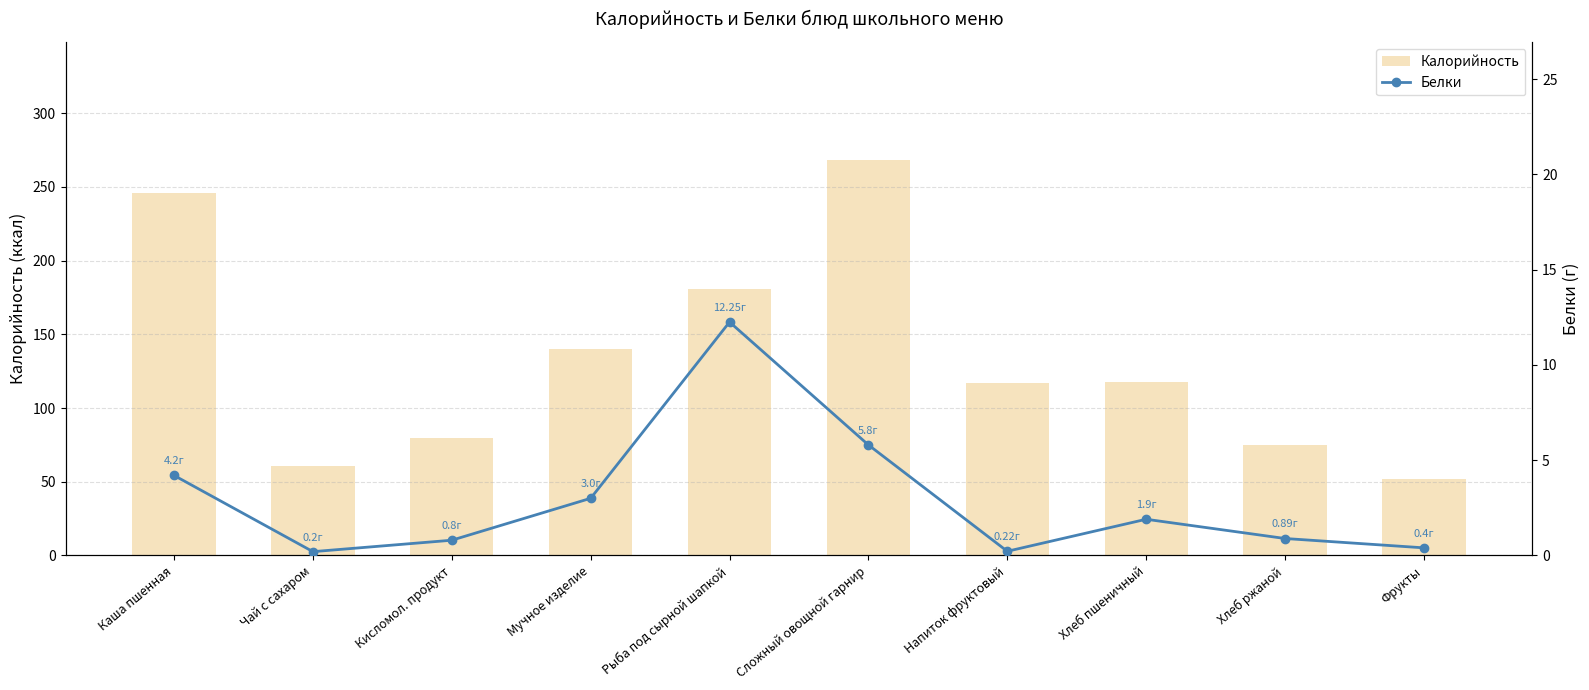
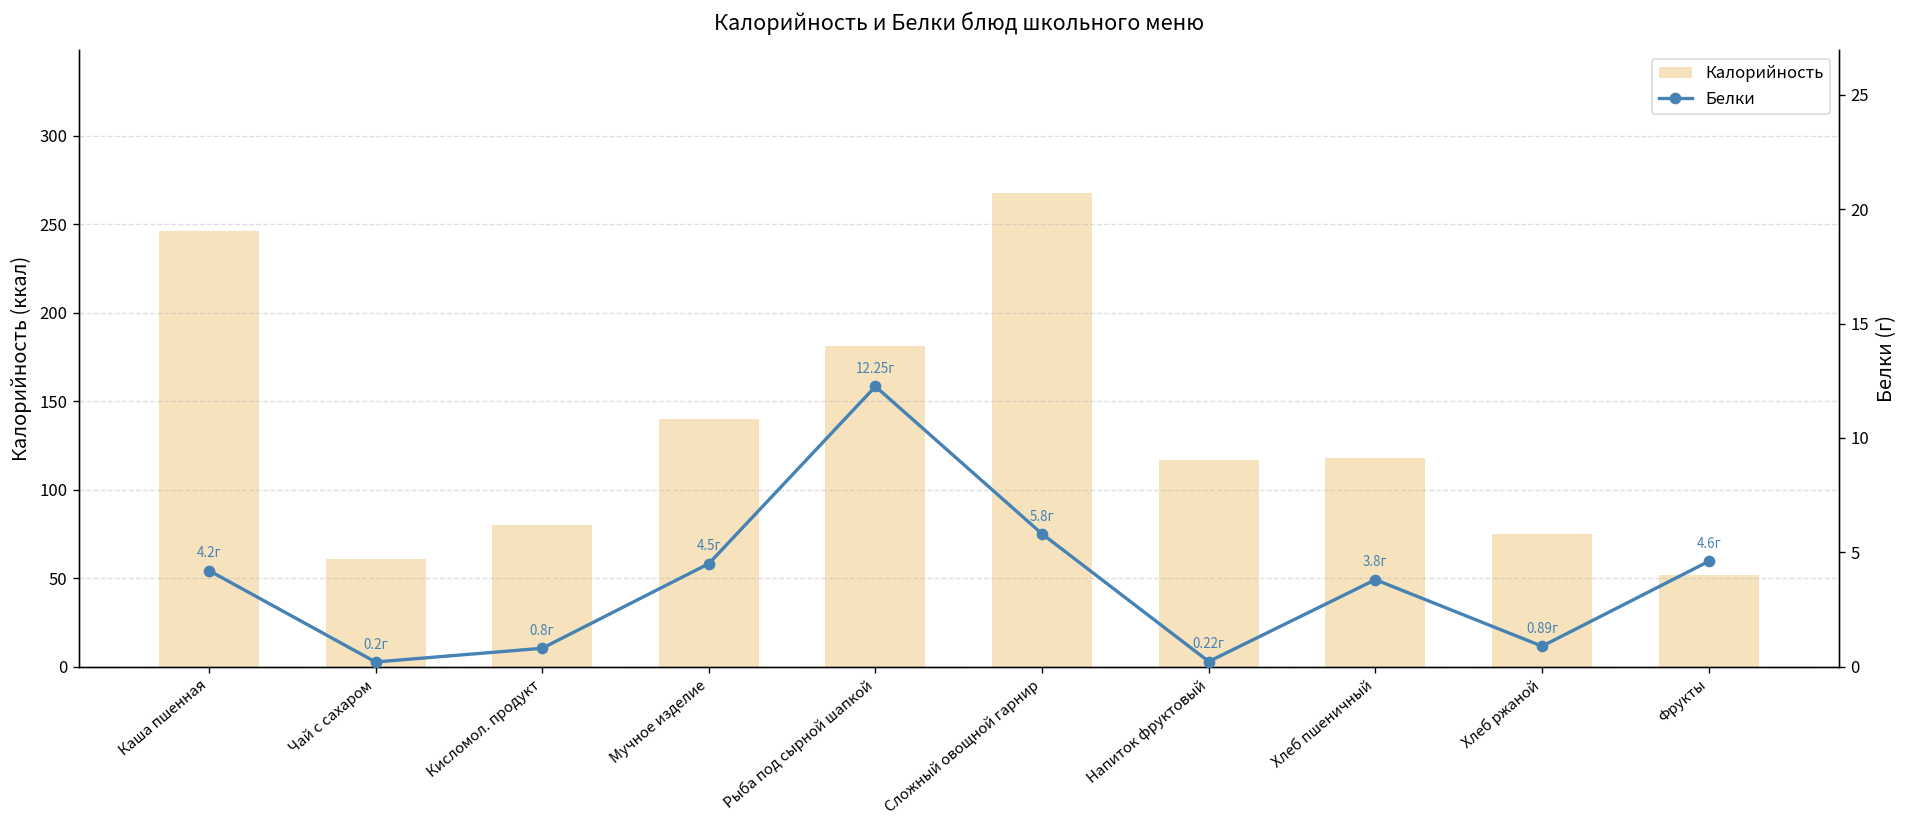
Белки, Мучное изделие: 3.0г -> 4.5г
Белки, Хлеб пшеничный: 1.9г -> 3.8г
Белки, Фрукты: 0.4г -> 4.6г
